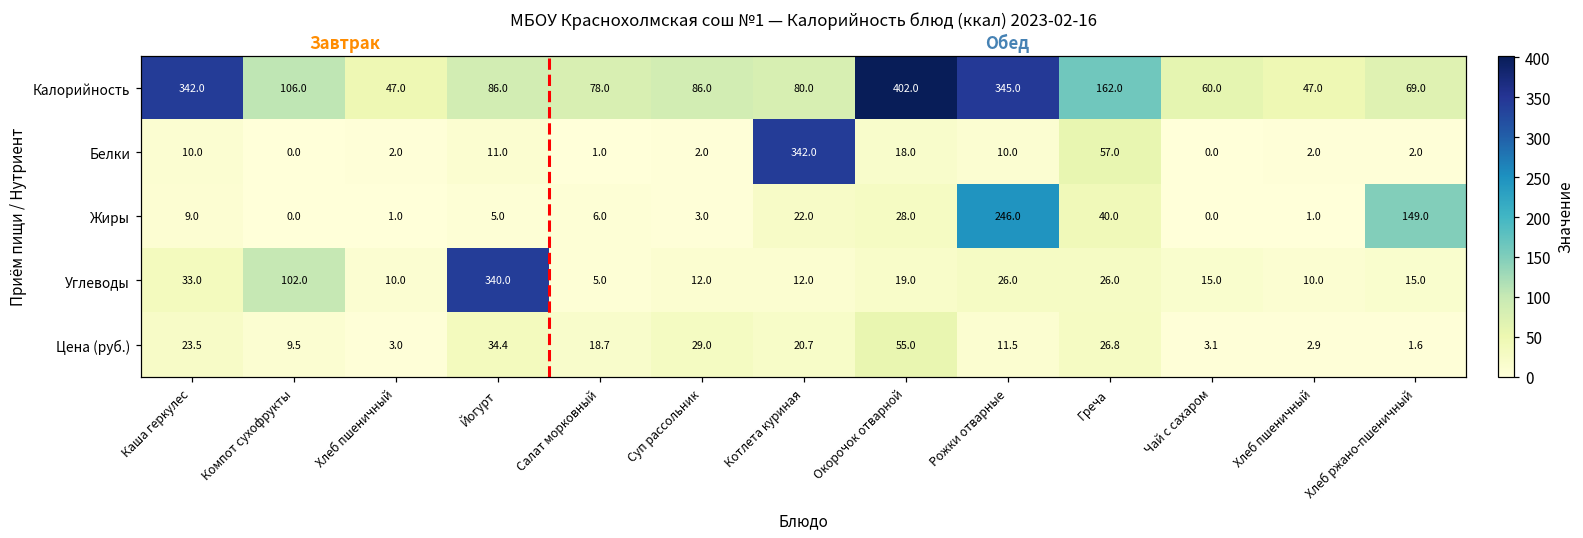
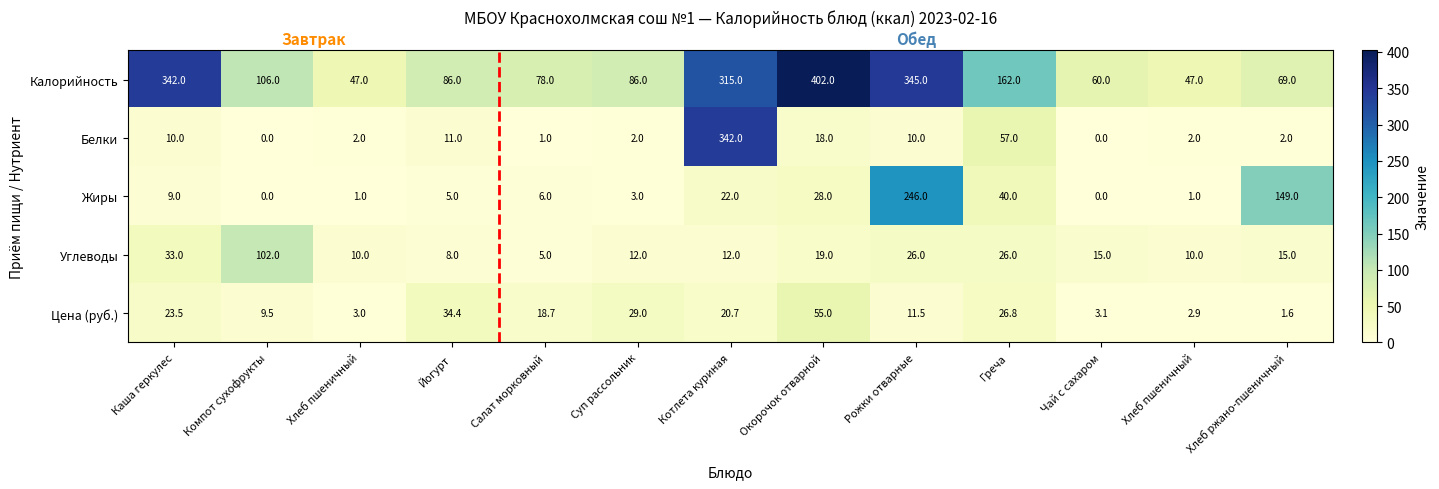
Калорийность, Котлета куриная: 80.0 -> 315.0
Углеводы, Йогурт: 340.0 -> 8.0
